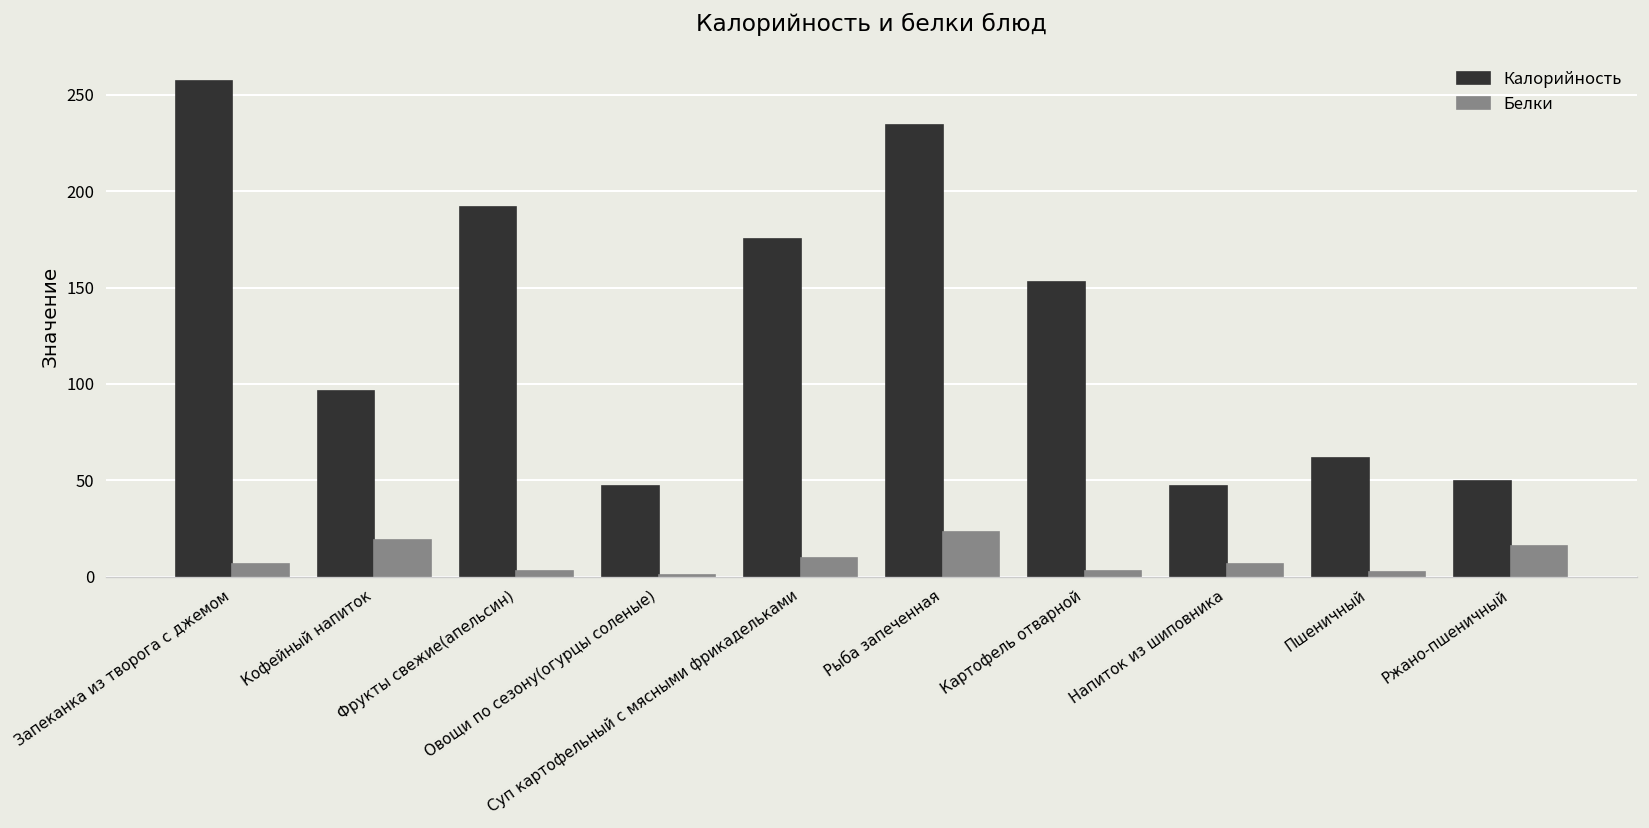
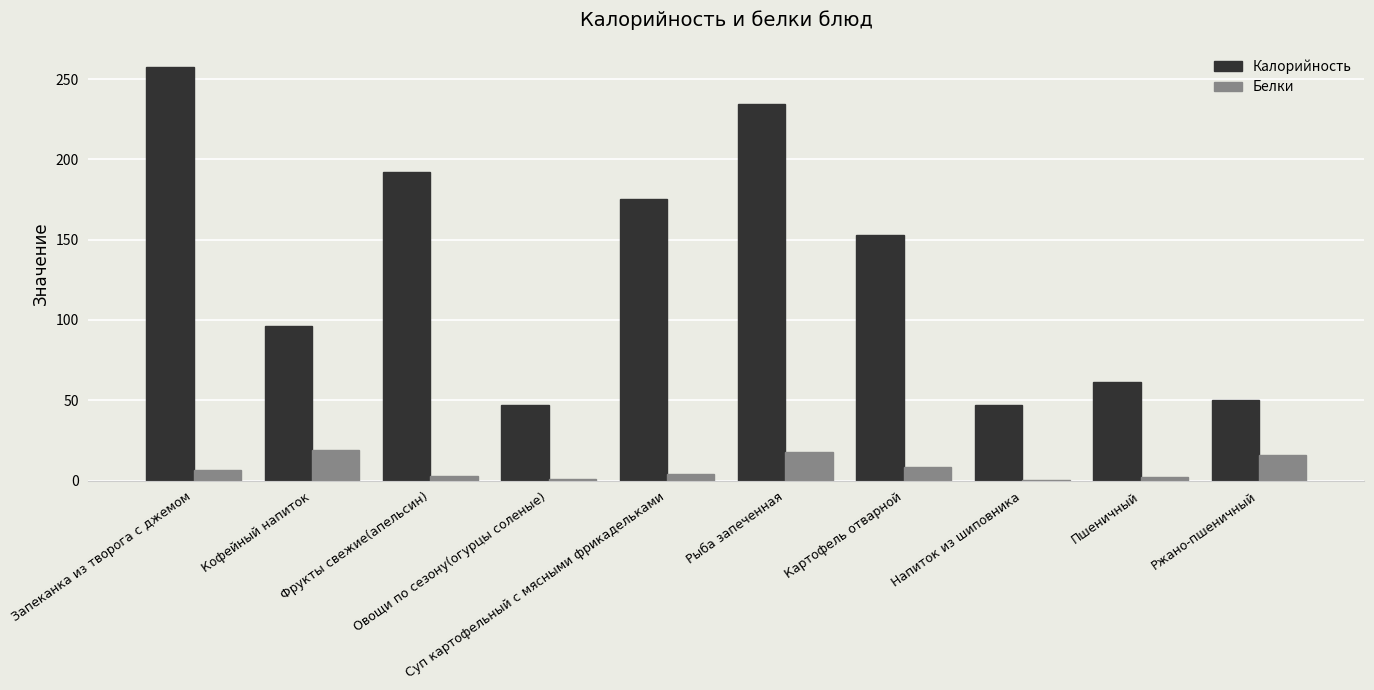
Белки, Суп картофельный с мясными фрикадельками: 10 -> 4
Белки, Рыба запеченная: 23 -> 18
Белки, Картофель отварной: 3 -> 9
Белки, Напиток из шиповника: 7 -> 1
